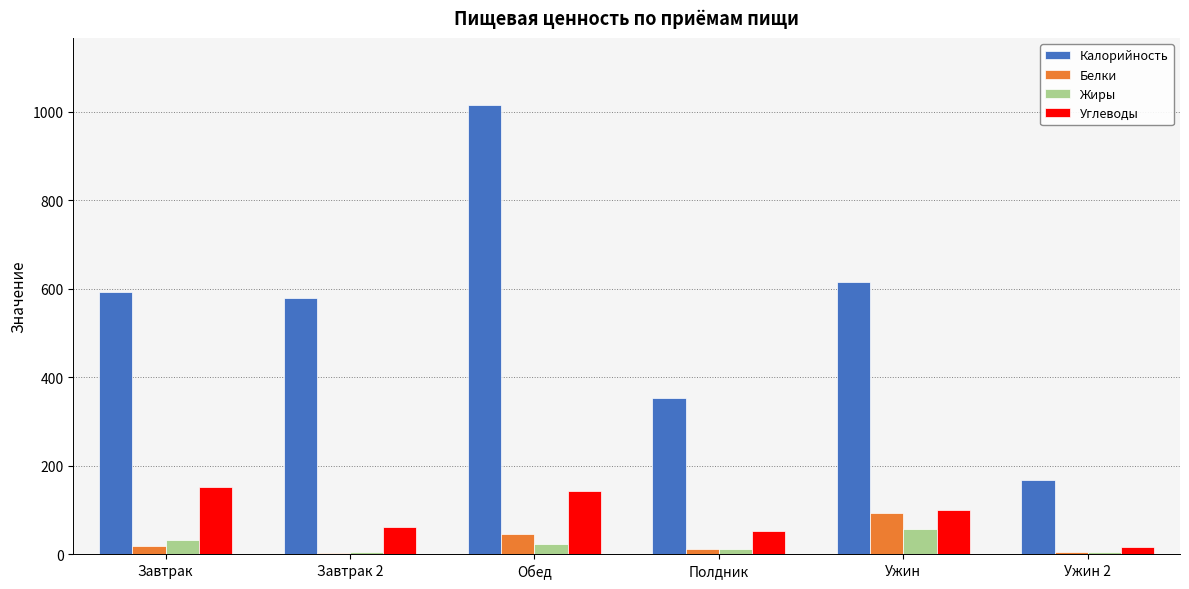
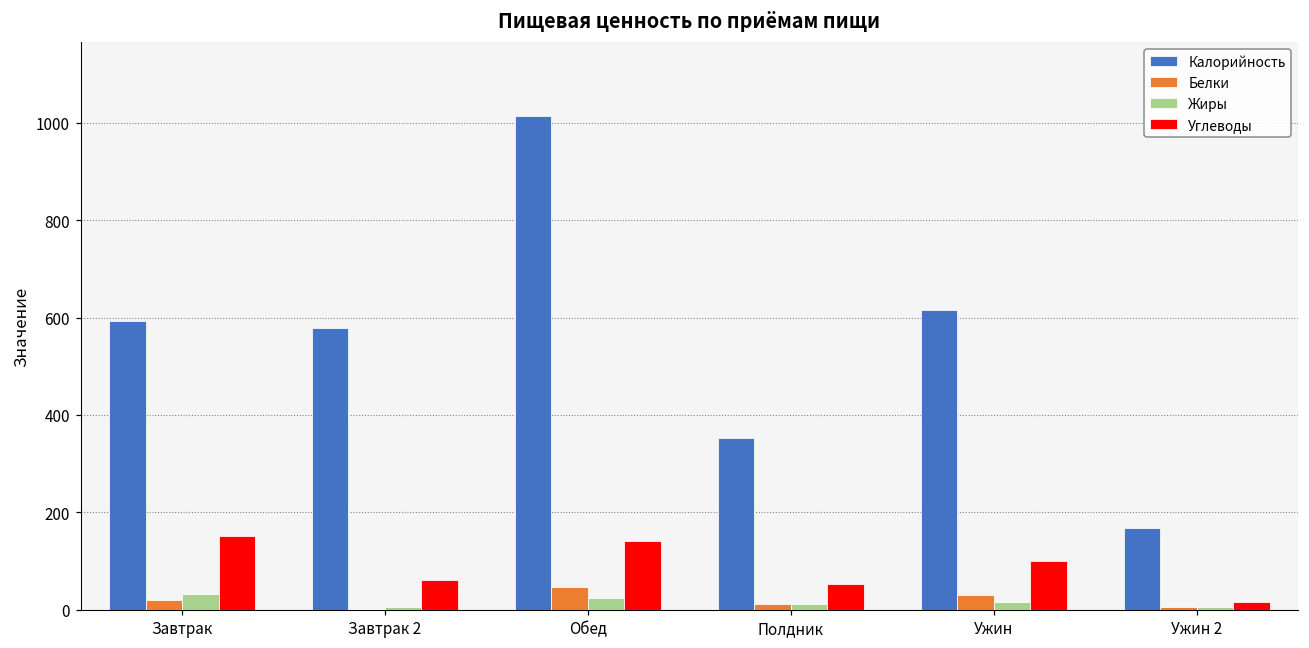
Белки, Ужин: 90 -> 30
Жиры, Ужин: 60 -> 20
